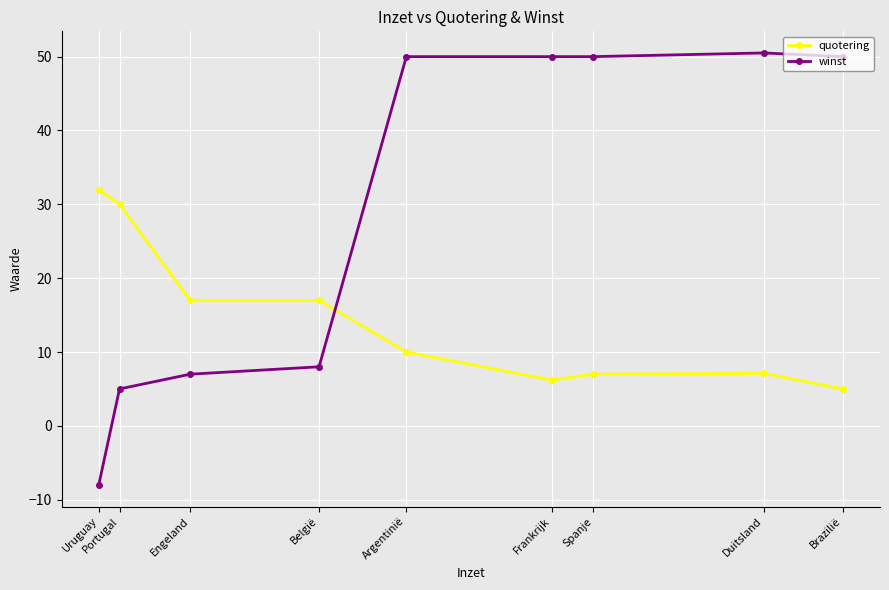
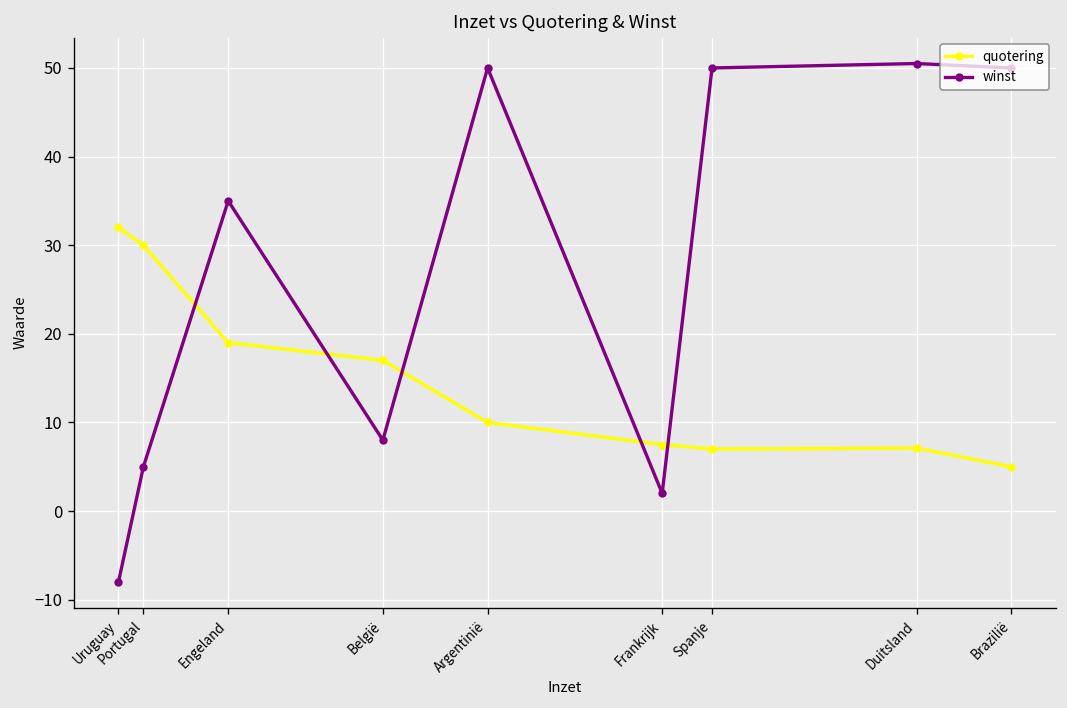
quotering, Engeland: 17 -> 19
winst, Engeland: 7 -> 35
quotering, Frankrijk: 6 -> 8
winst, Frankrijk: 50 -> 2
